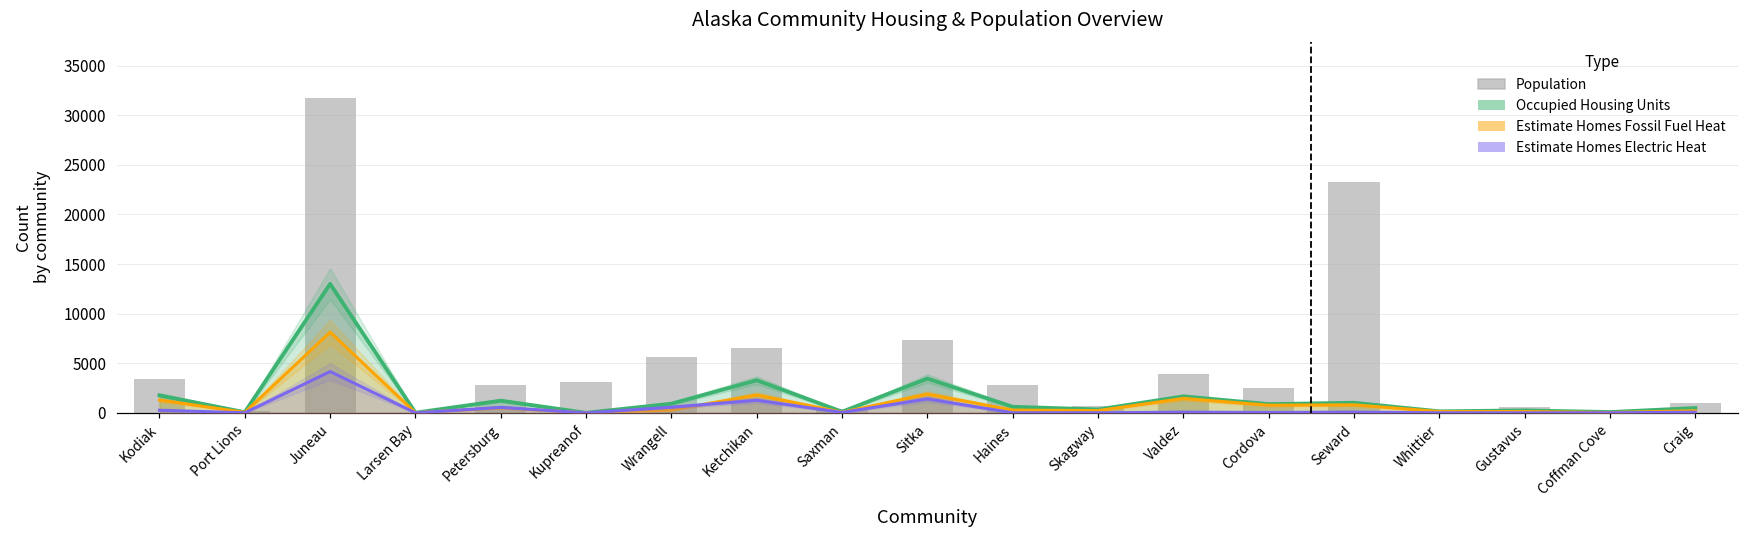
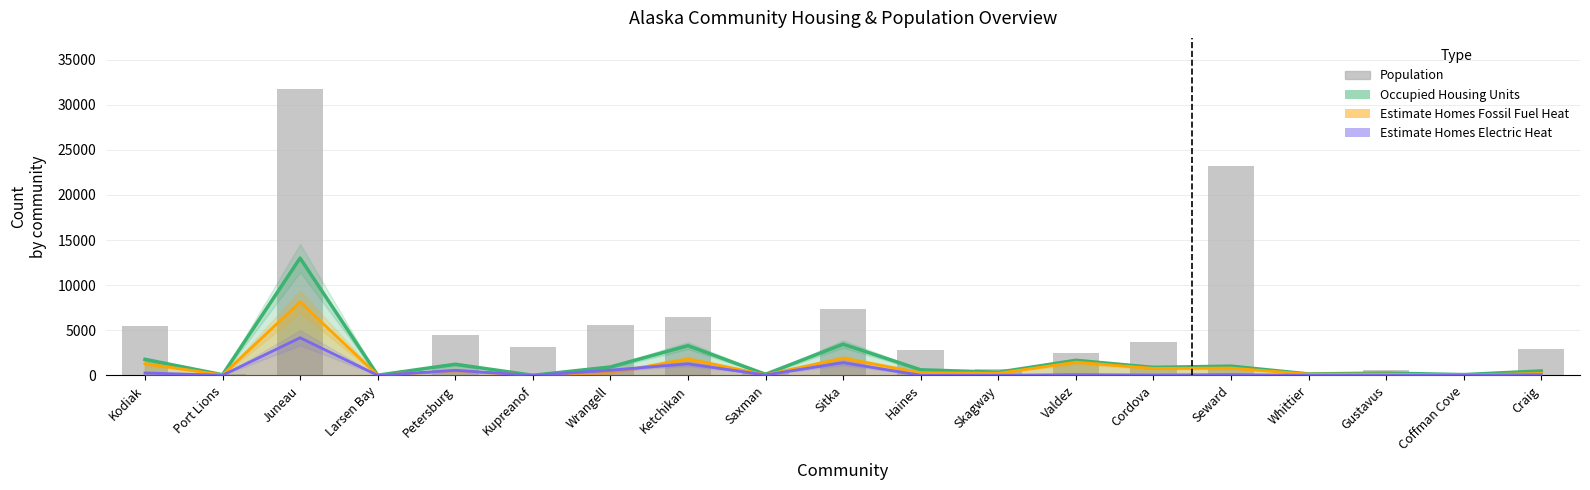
Population, Kodiak: 3000 -> 5000
Population, Petersburg: 3000 -> 5000
Population, Valdez: 4000 -> 2000
Population, Cordova: 3000 -> 4000
Population, Craig: 1000 -> 3000
